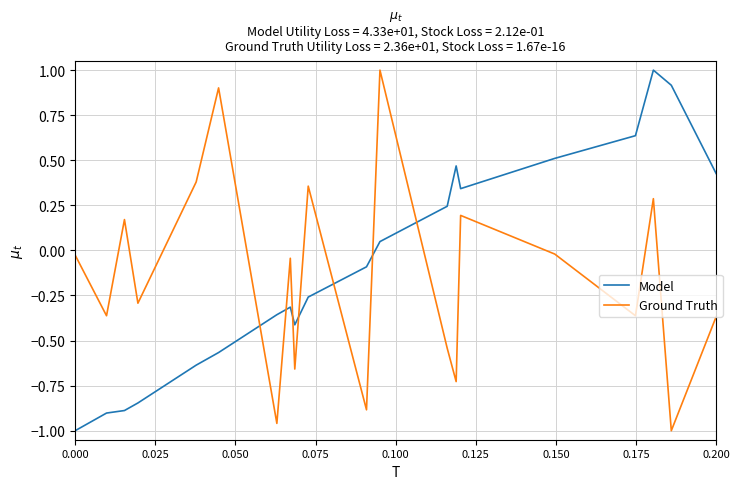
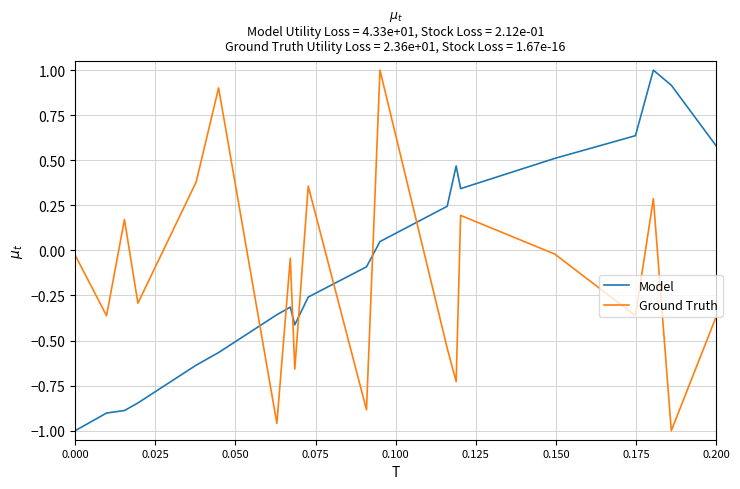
Model, 0.200: 0.43 -> 0.58
